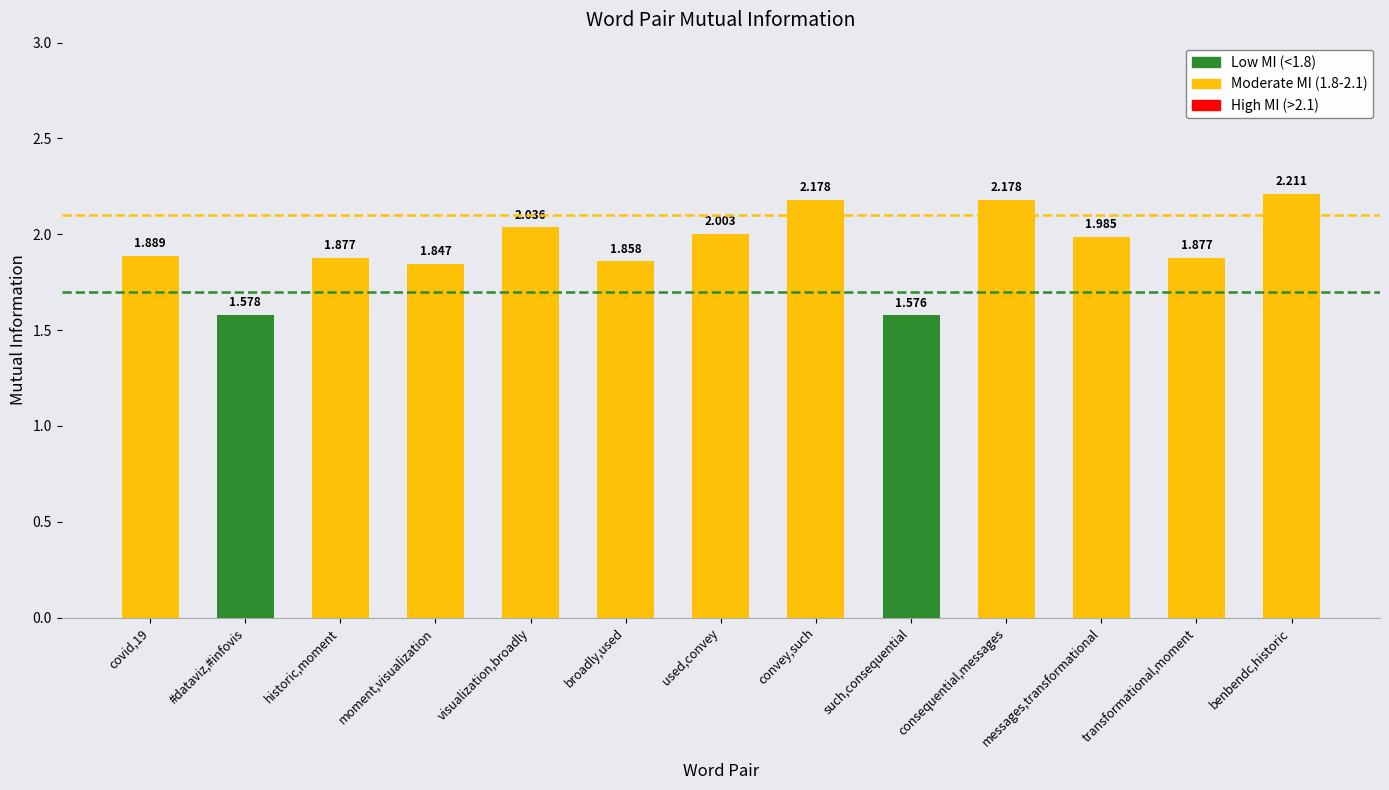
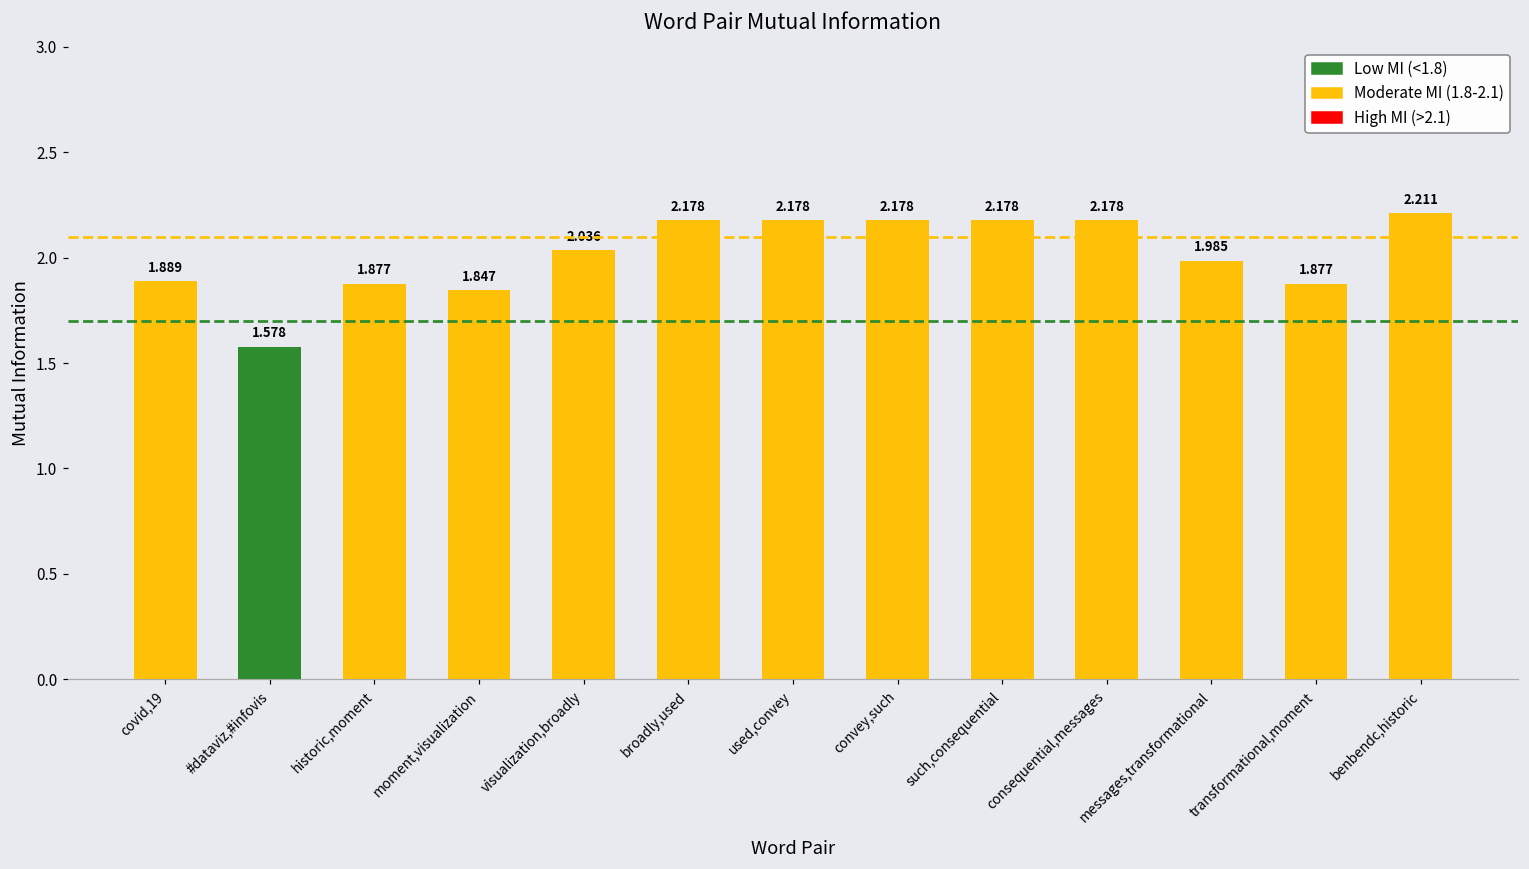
broadly,used: 1.858 -> 2.178
used,convey: 2.003 -> 2.178
such,consequential: 1.576 -> 2.178
